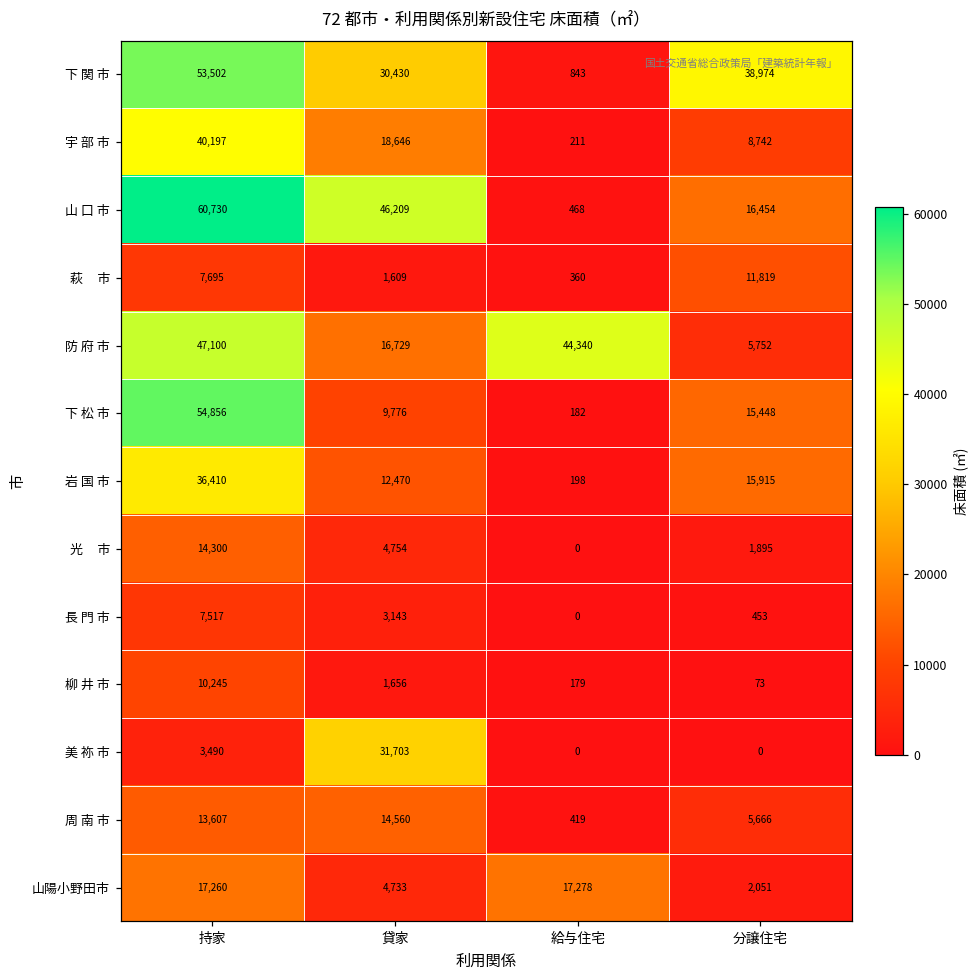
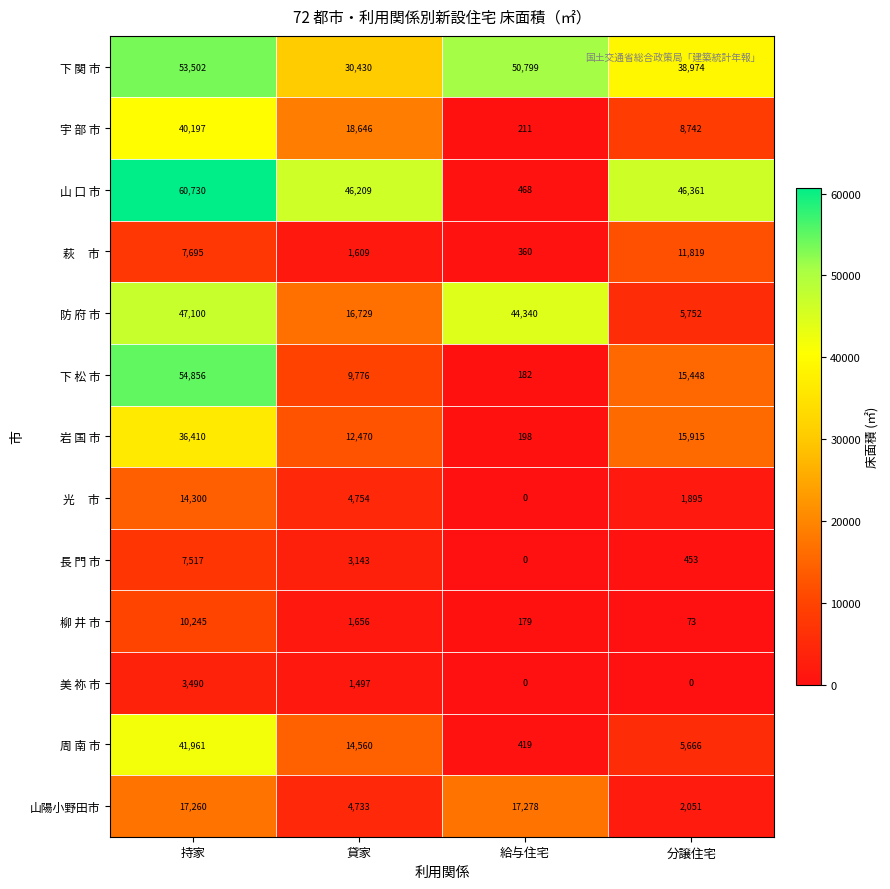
下 関 市, 給与住宅: 843 -> 50,799
山 口 市, 分譲住宅: 16,454 -> 46,361
美 祢 市, 貸家: 31,703 -> 1,497
周 南 市, 持家: 13,607 -> 41,961
